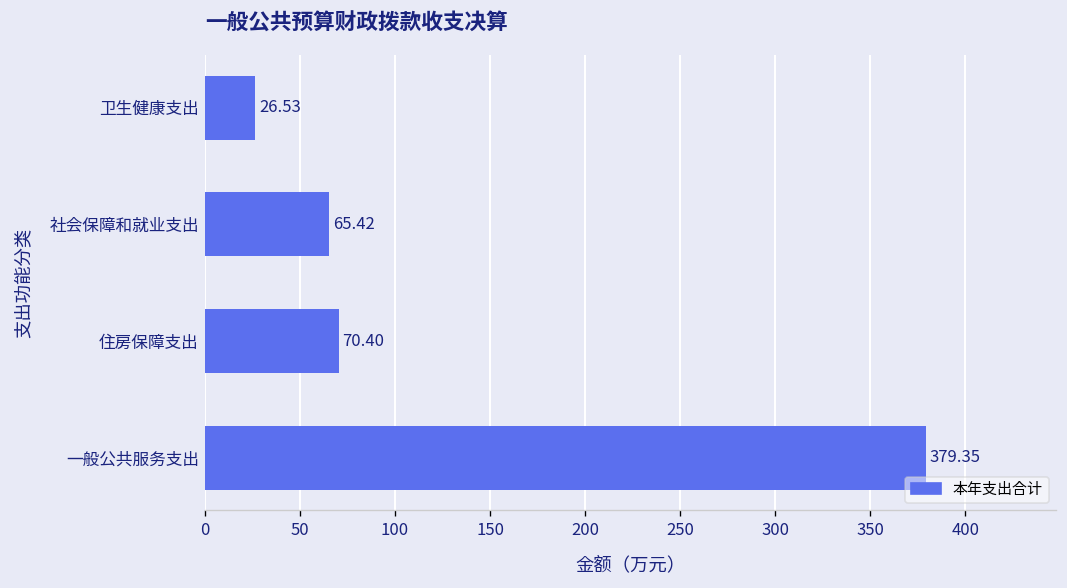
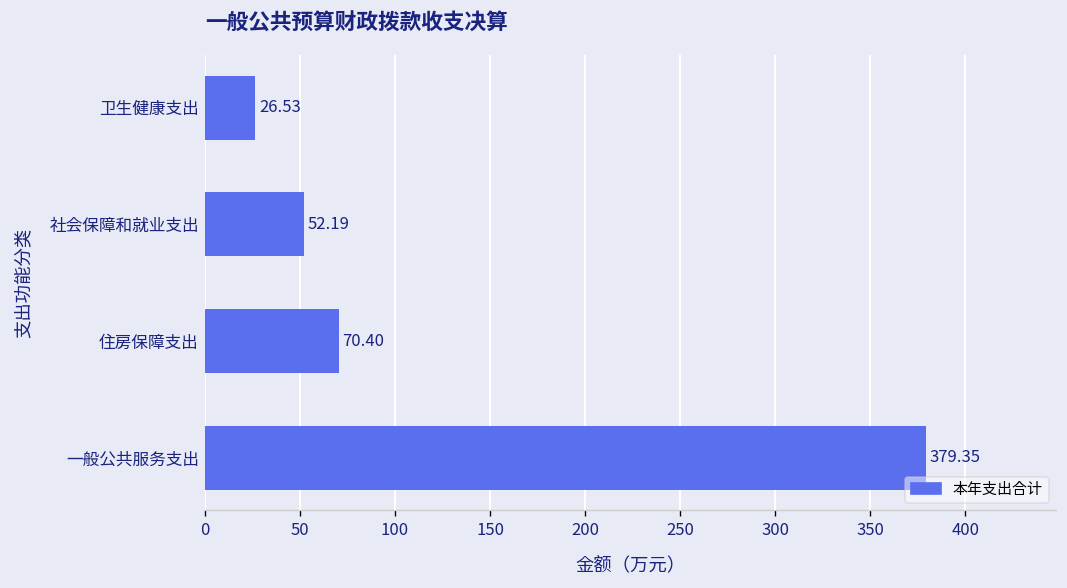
社会保障和就业支出: 65.42 -> 52.19
